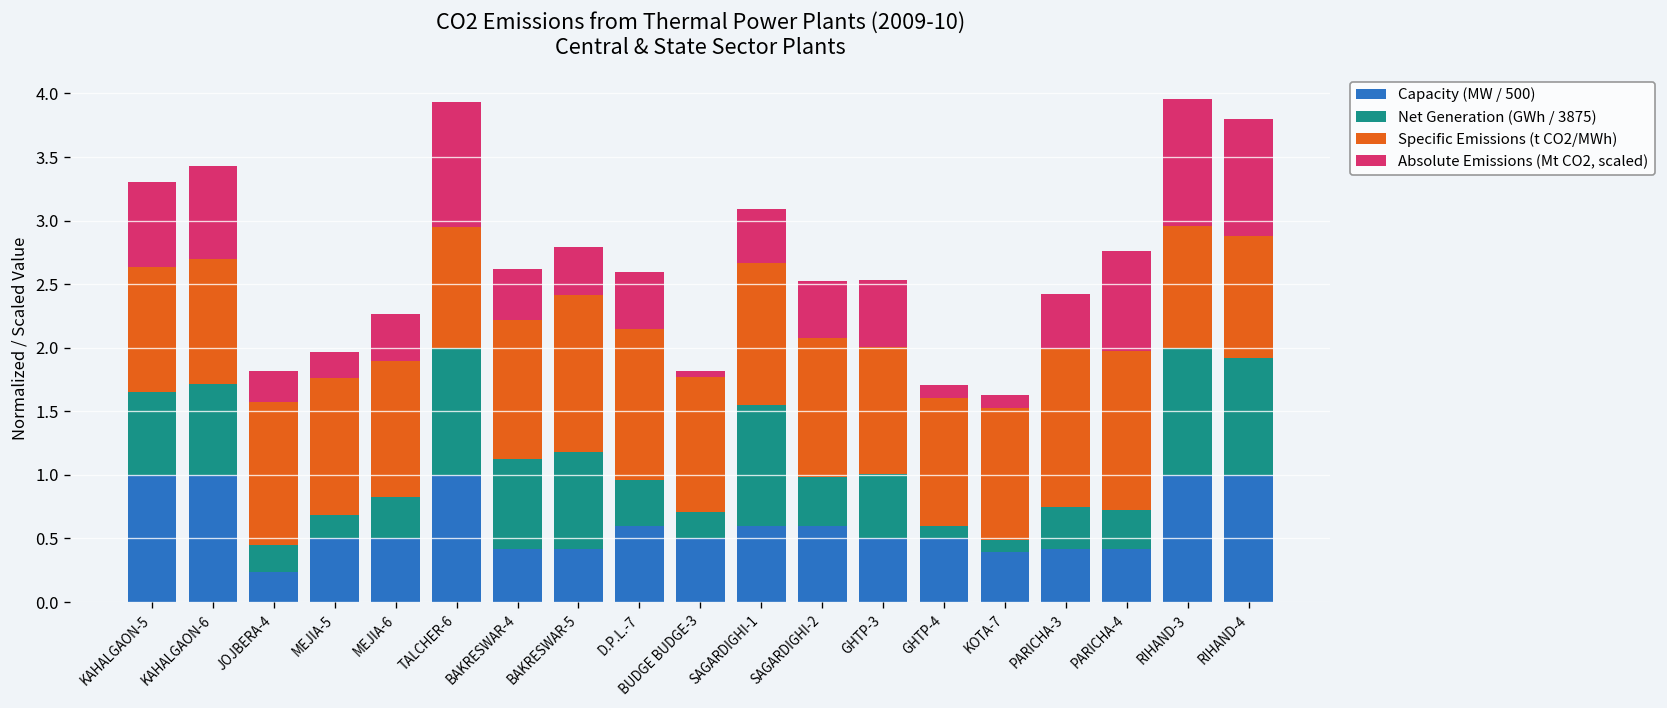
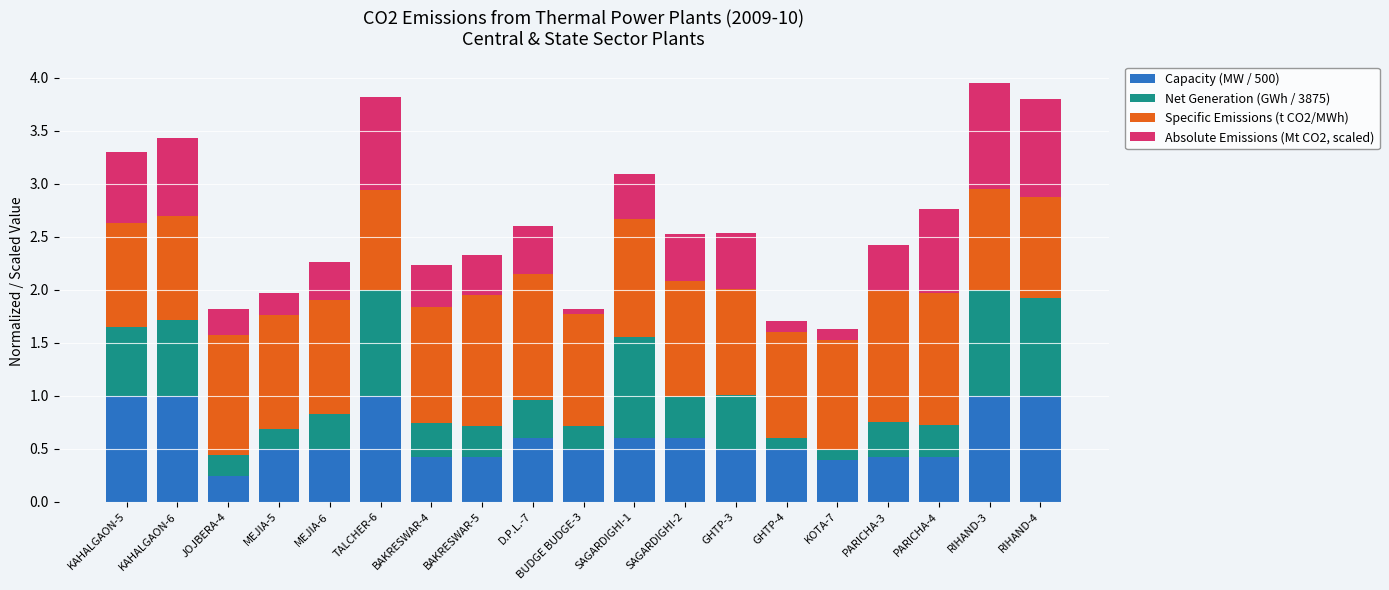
Absolute Emissions (Mt CO2, scaled), TALCHER-6: 0.99 -> 0.87
Net Generation (GWh / 3875), BAKRESWAR-4: 0.71 -> 0.33
Net Generation (GWh / 3875), BAKRESWAR-5: 0.76 -> 0.29
